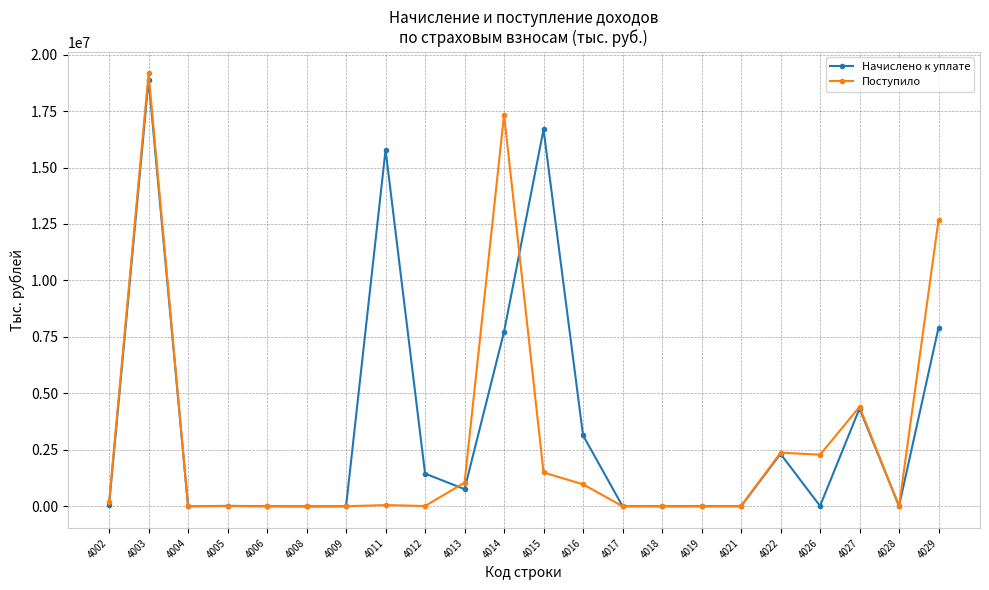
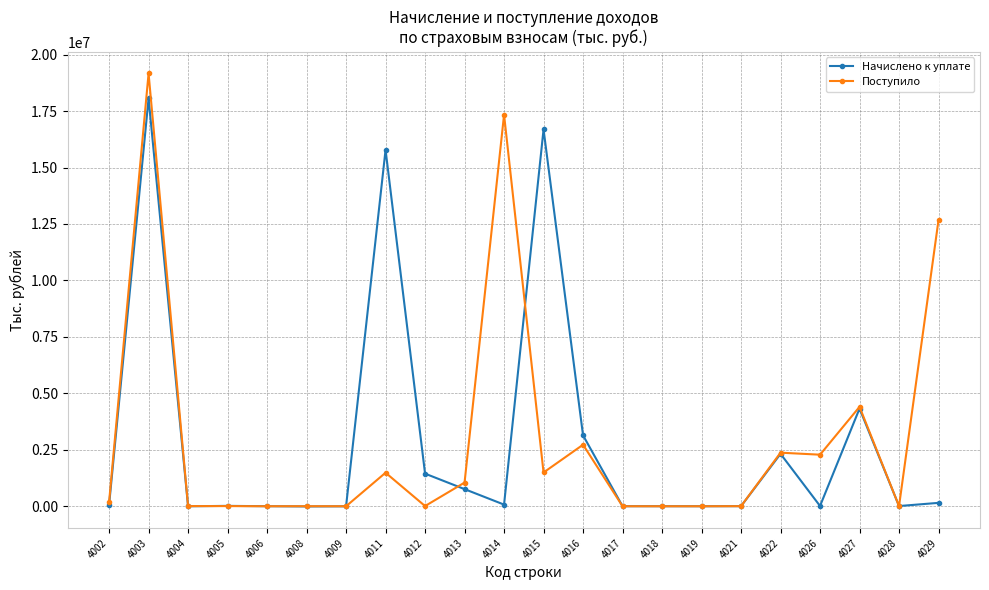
Начислено к уплате, 4003: 18900000 -> 18100000
Поступило, 4011: 100000 -> 1500000
Начислено к уплате, 4014: 7700000 -> 100000
Поступило, 4016: 1000000 -> 2700000
Начислено к уплате, 4029: 7900000 -> 200000
